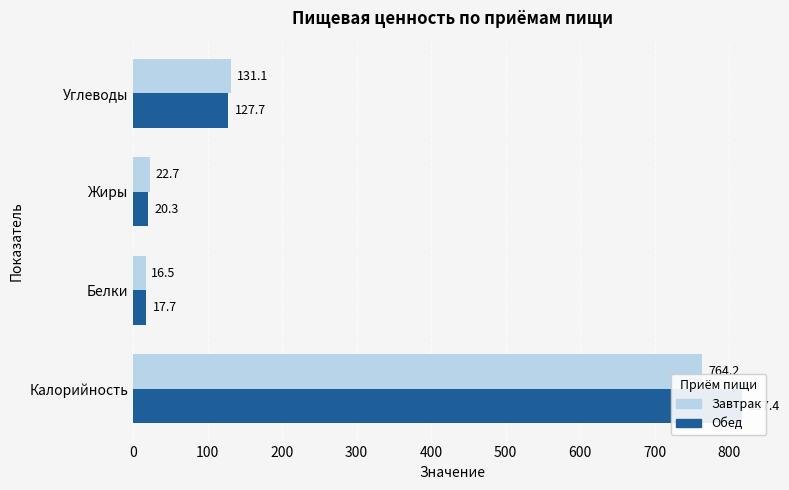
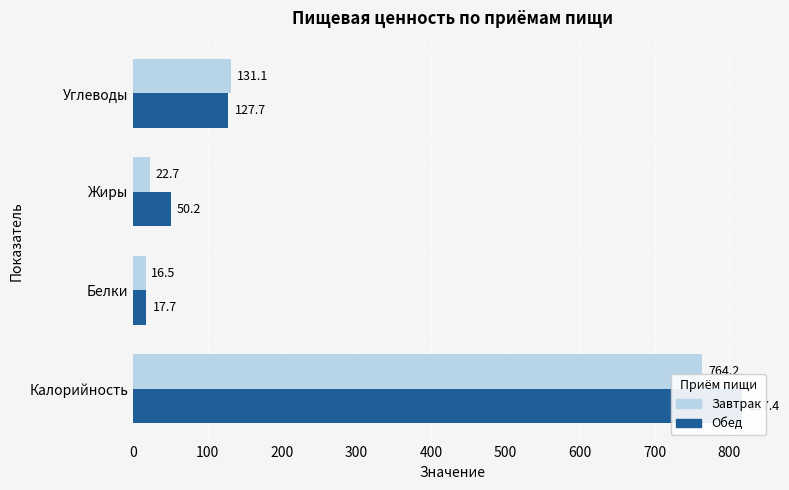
Обед, Жиры: 20.3 -> 50.2
